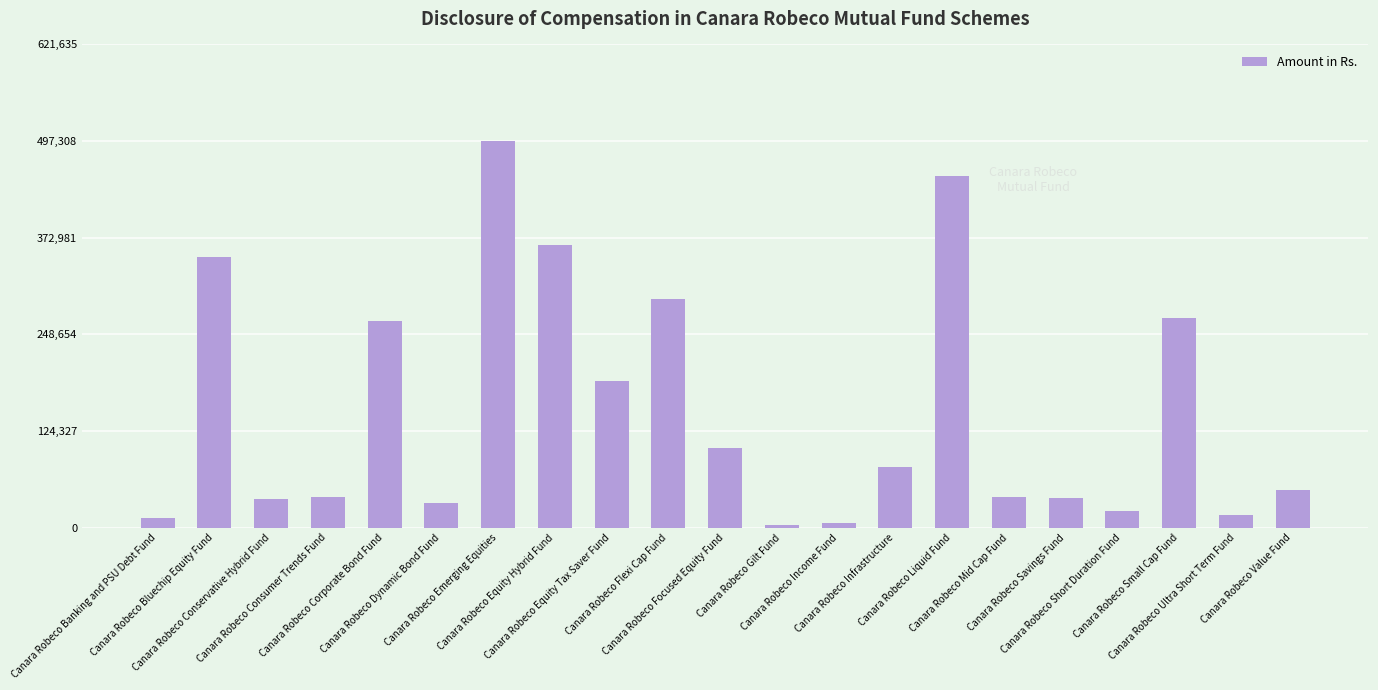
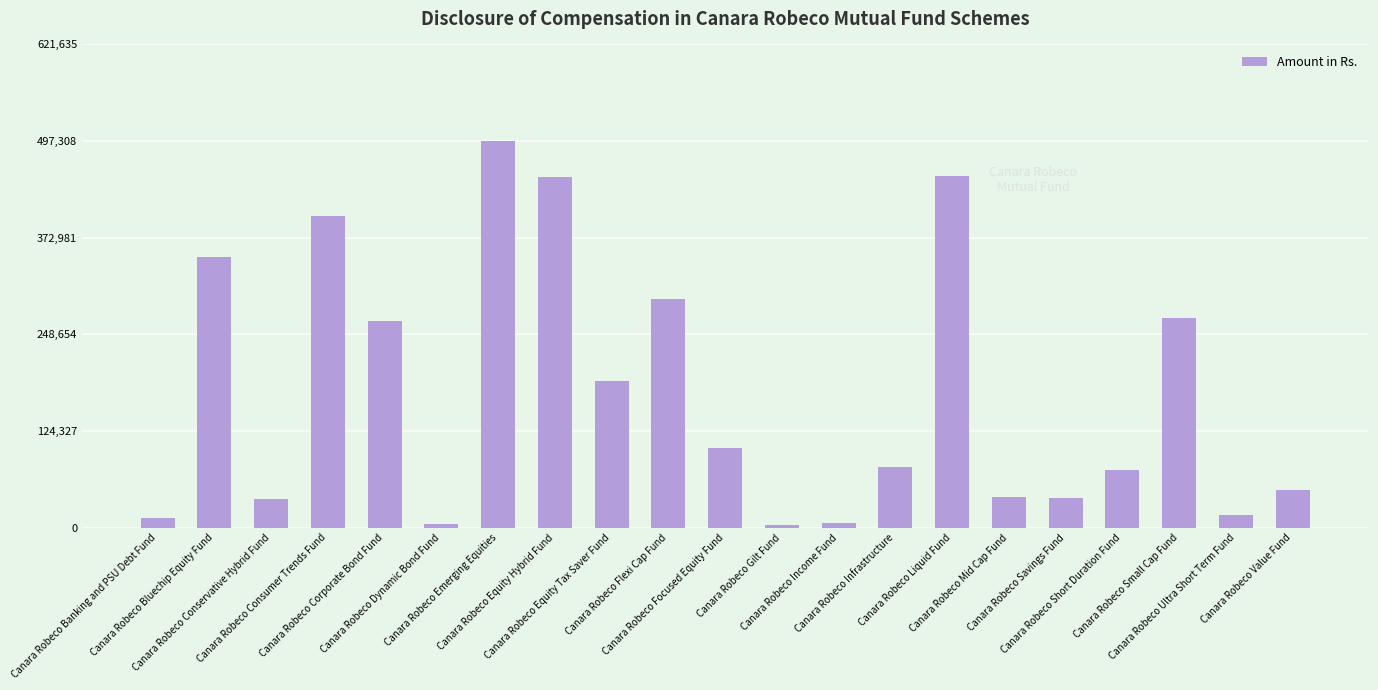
Canara Robeco Consumer Trends Fund: 40,000 -> 400,000
Canara Robeco Dynamic Bond Fund: 30,000 -> 0
Canara Robeco Equity Hybrid Fund: 360,000 -> 450,000
Canara Robeco Short Duration Fund: 20,000 -> 70,000
